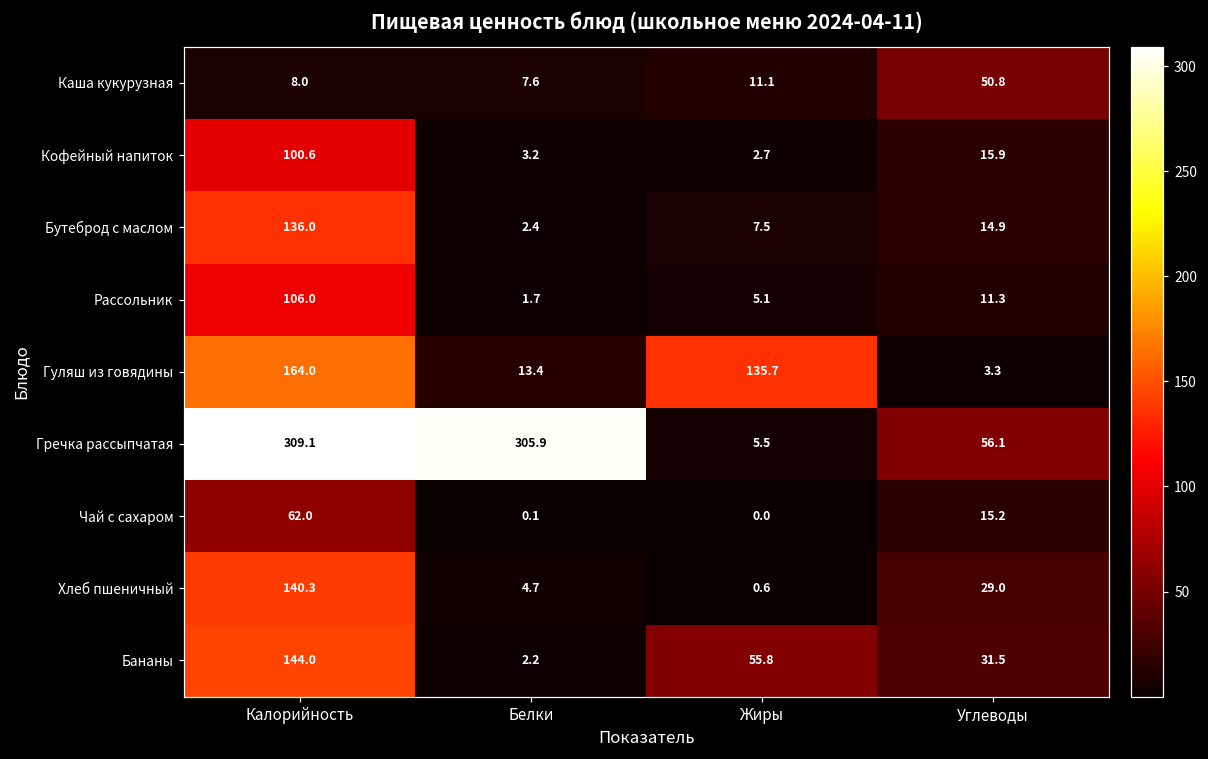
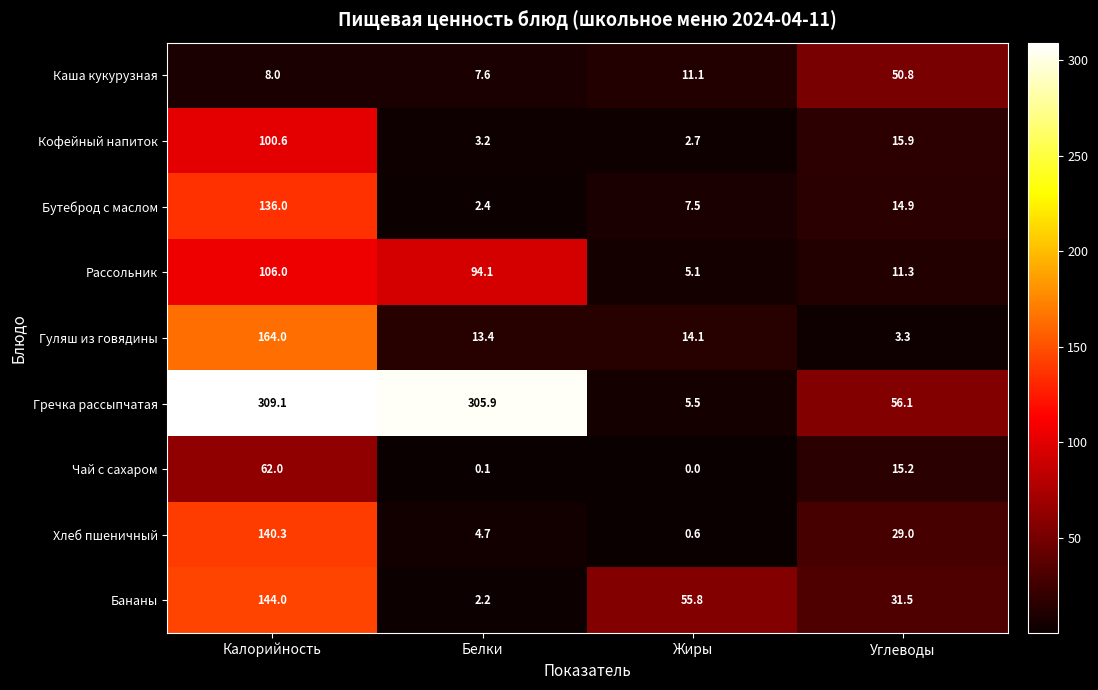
Рассольник, Белки: 1.7 -> 94.1
Гуляш из говядины, Жиры: 135.7 -> 14.1
